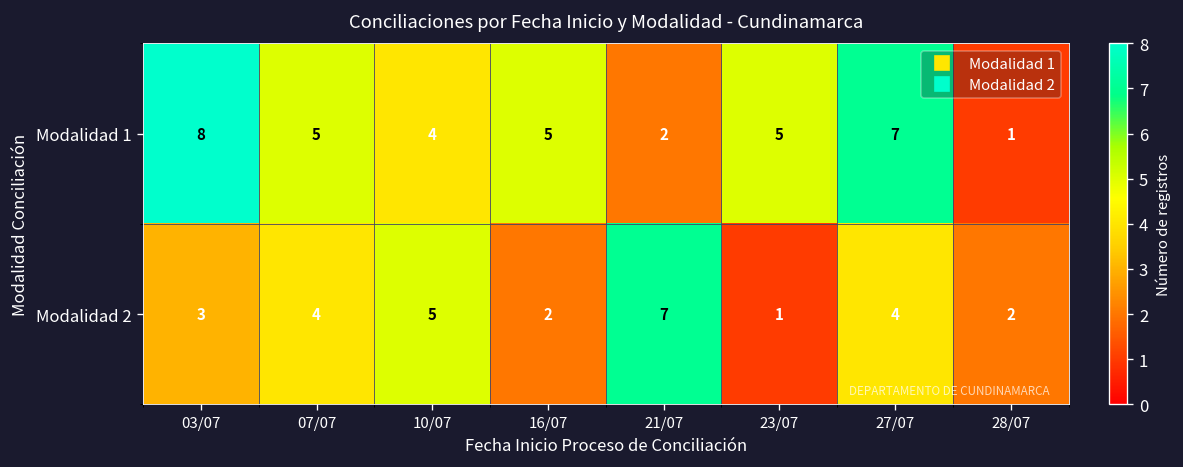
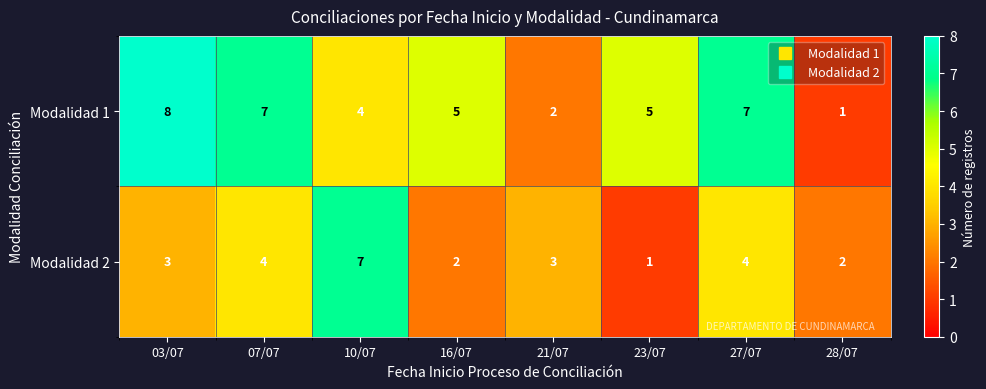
Modalidad 1, 07/07: 5 -> 7
Modalidad 2, 10/07: 5 -> 7
Modalidad 2, 21/07: 7 -> 3
